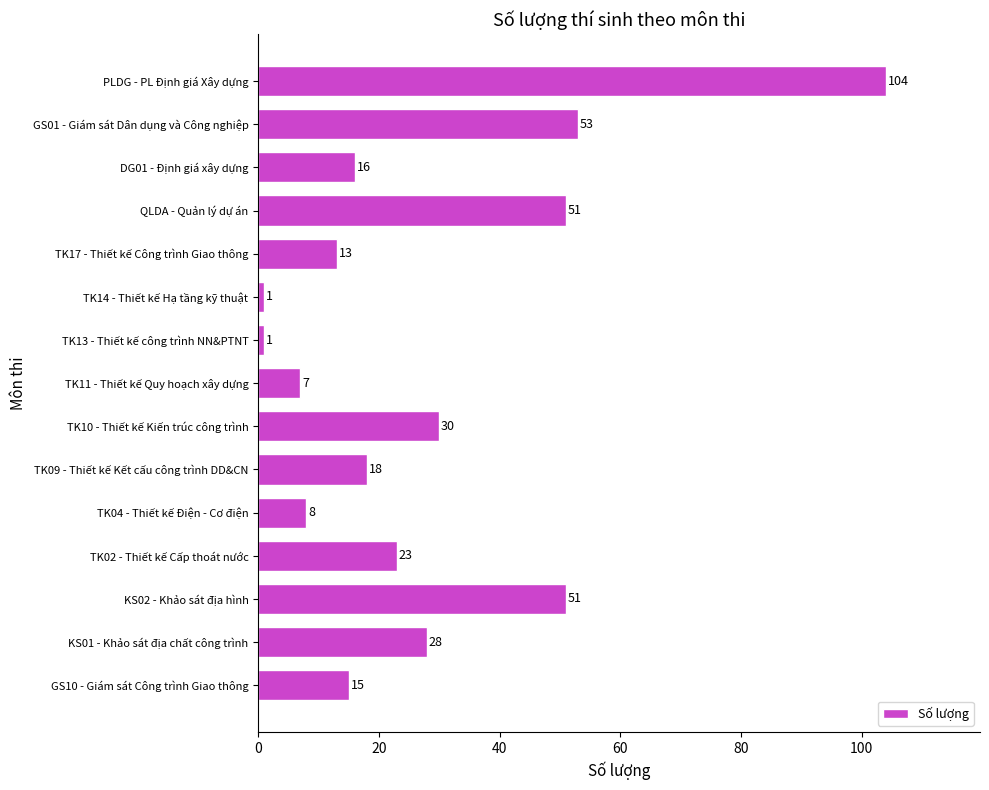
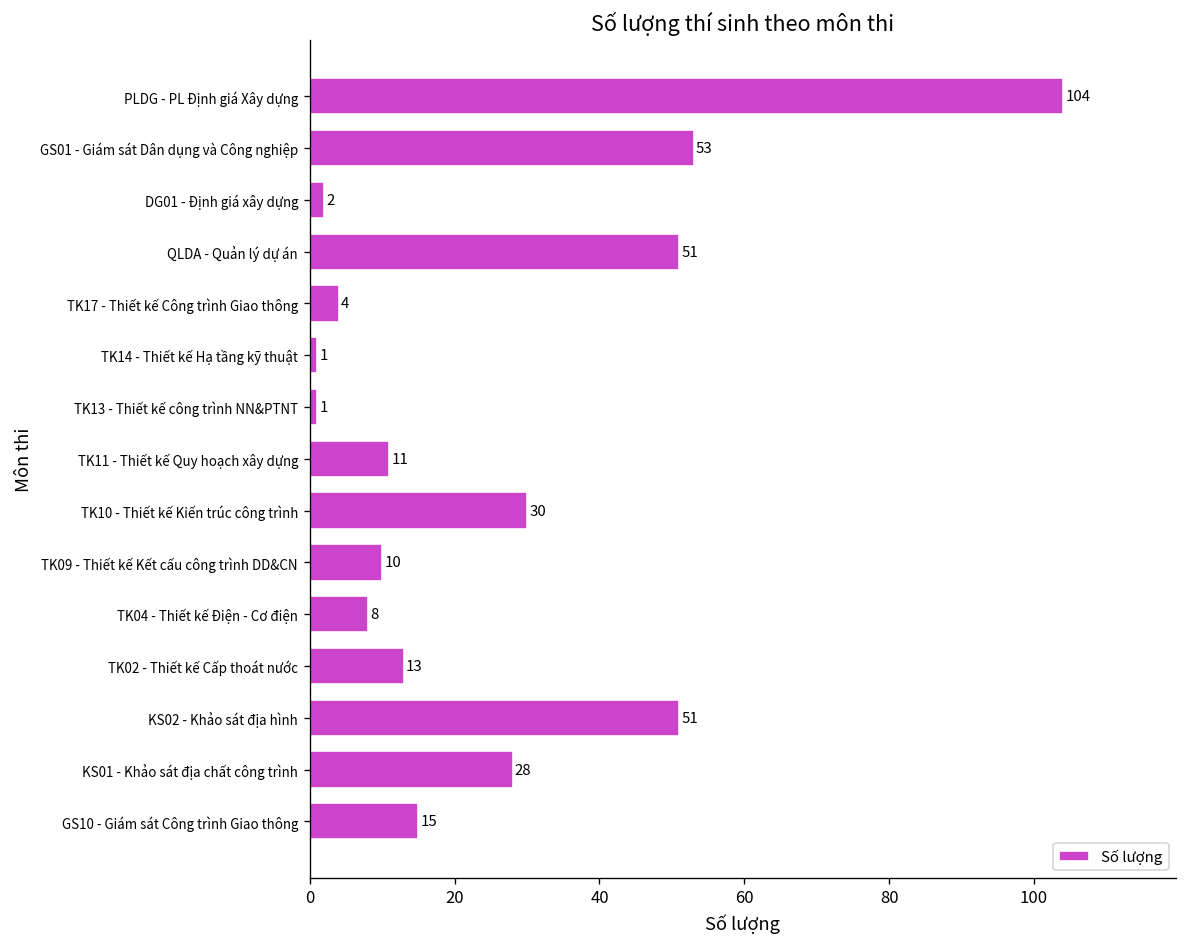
DG01 - Định giá xây dựng: 16 -> 2
TK17 - Thiết kế Công trình Giao thông: 13 -> 4
TK11 - Thiết kế Quy hoạch xây dựng: 7 -> 11
TK09 - Thiết kế Kết cấu công trình DD&CN: 18 -> 10
TK02 - Thiết kế Cấp thoát nước: 23 -> 13
